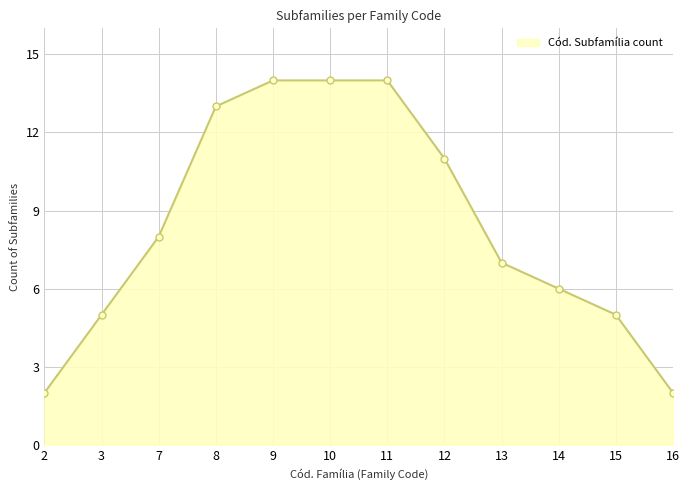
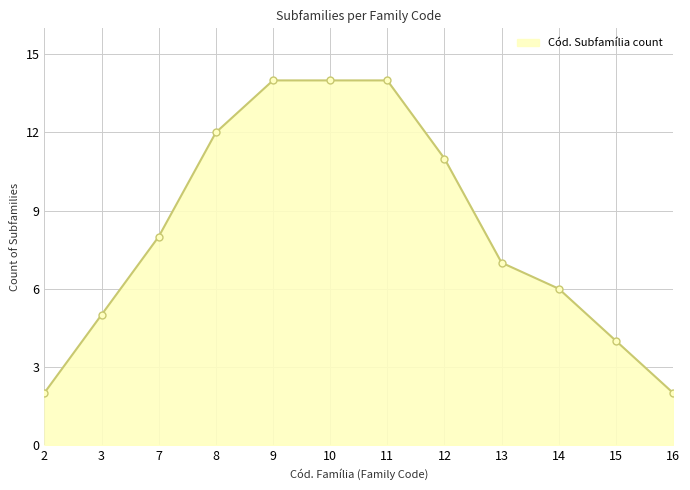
8: 13 -> 12
15: 5 -> 4
